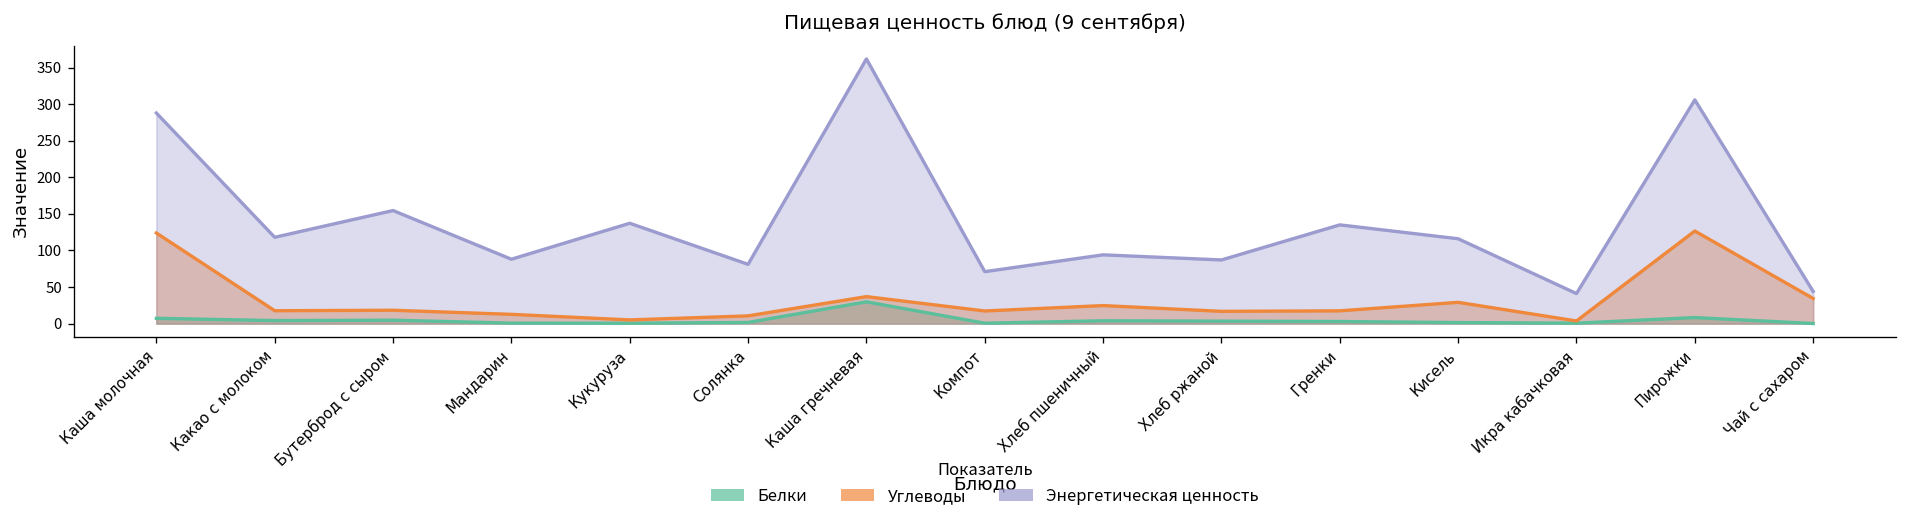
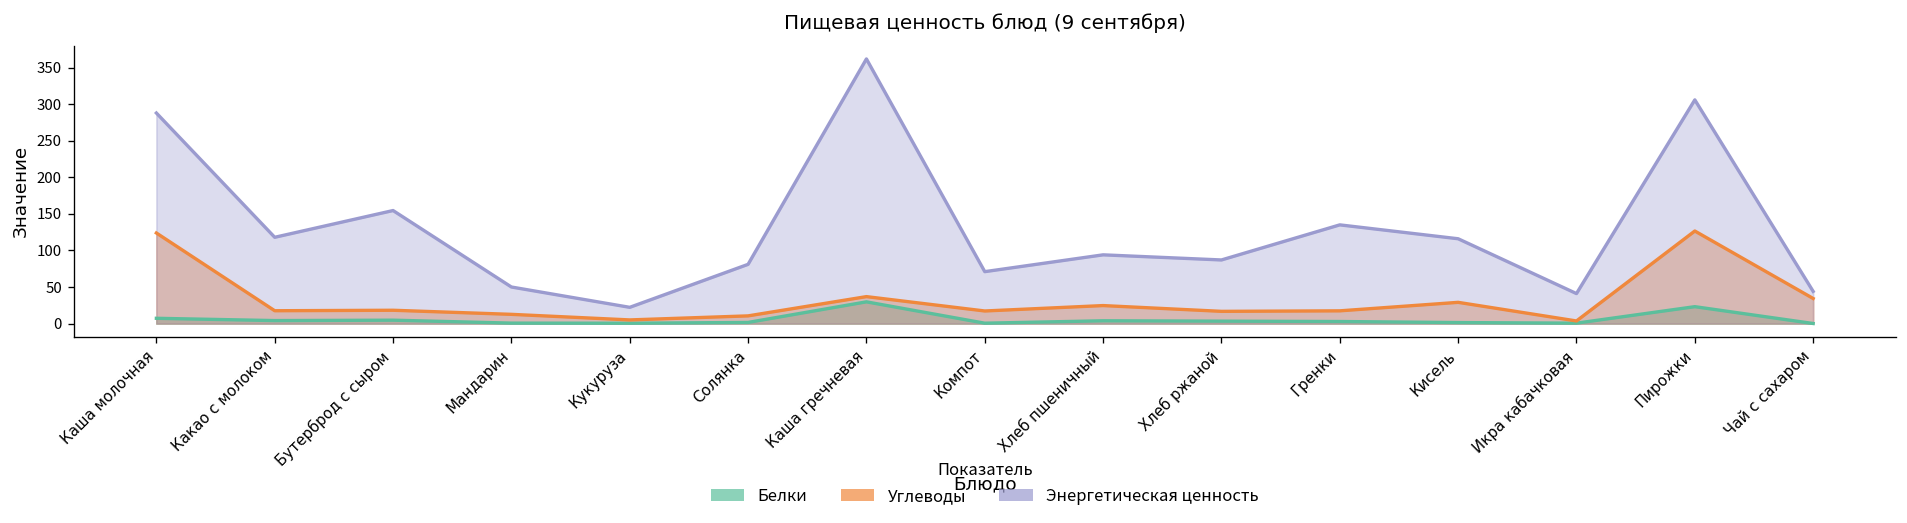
Энергетическая ценность, Мандарин: 90 -> 50
Энергетическая ценность, Кукуруза: 140 -> 20
Белки, Пирожки: 10 -> 20
